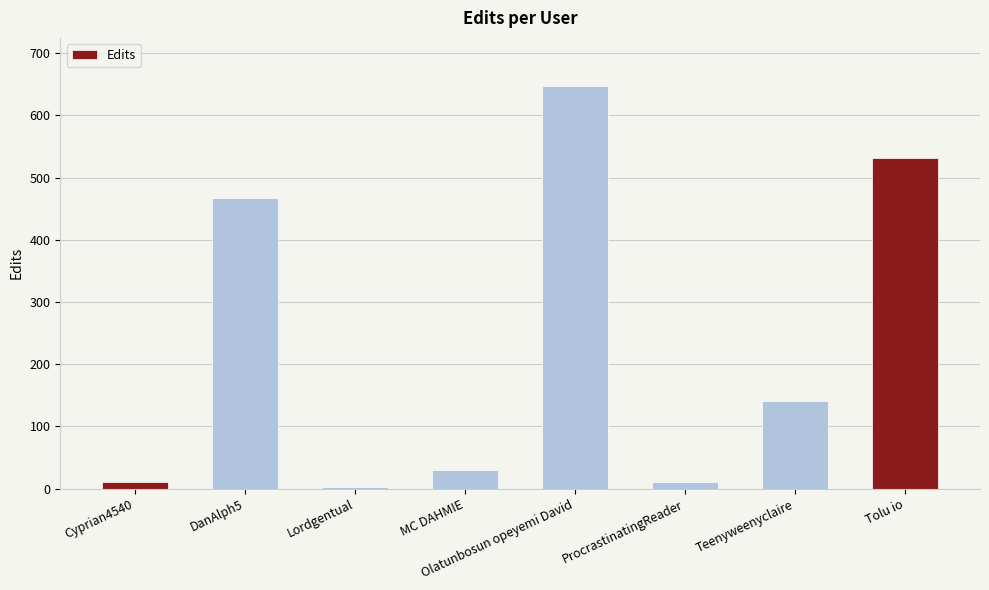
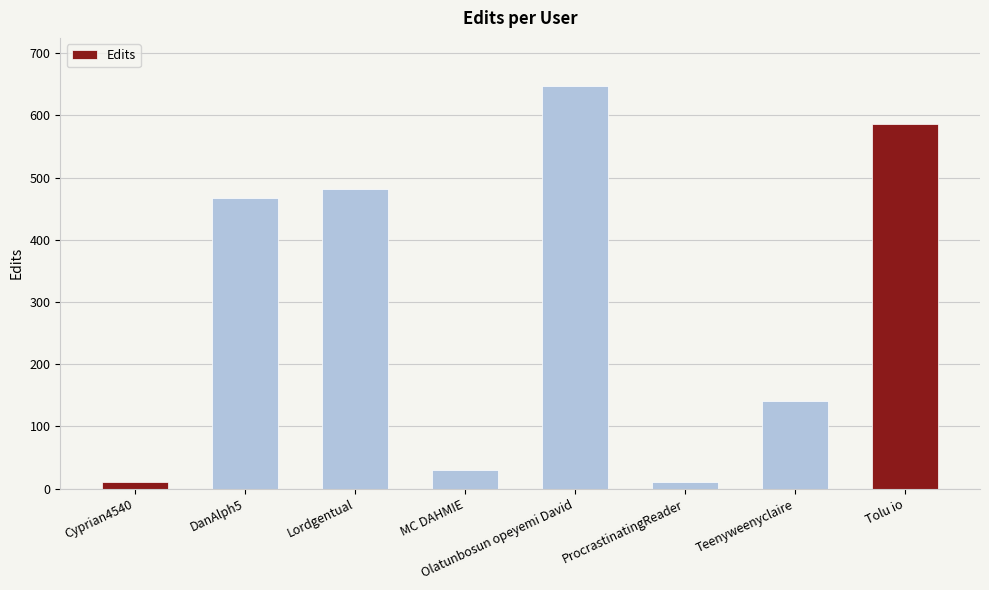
Lordgentual: 0 -> 480
Tolu io: 530 -> 590
